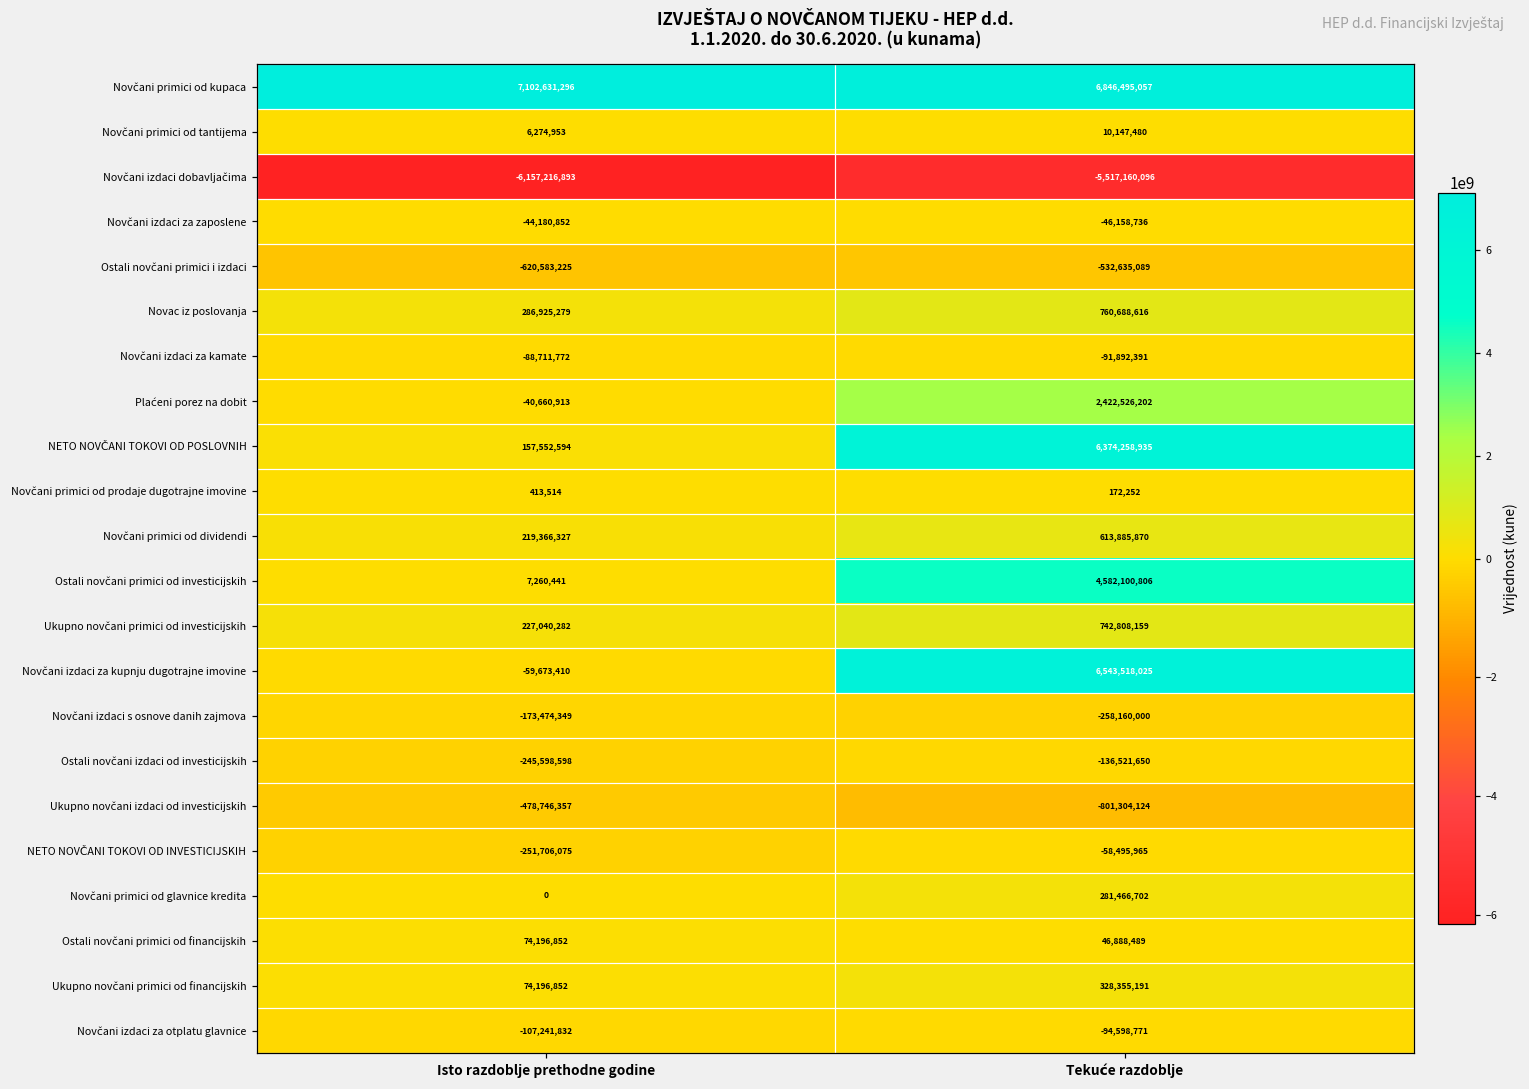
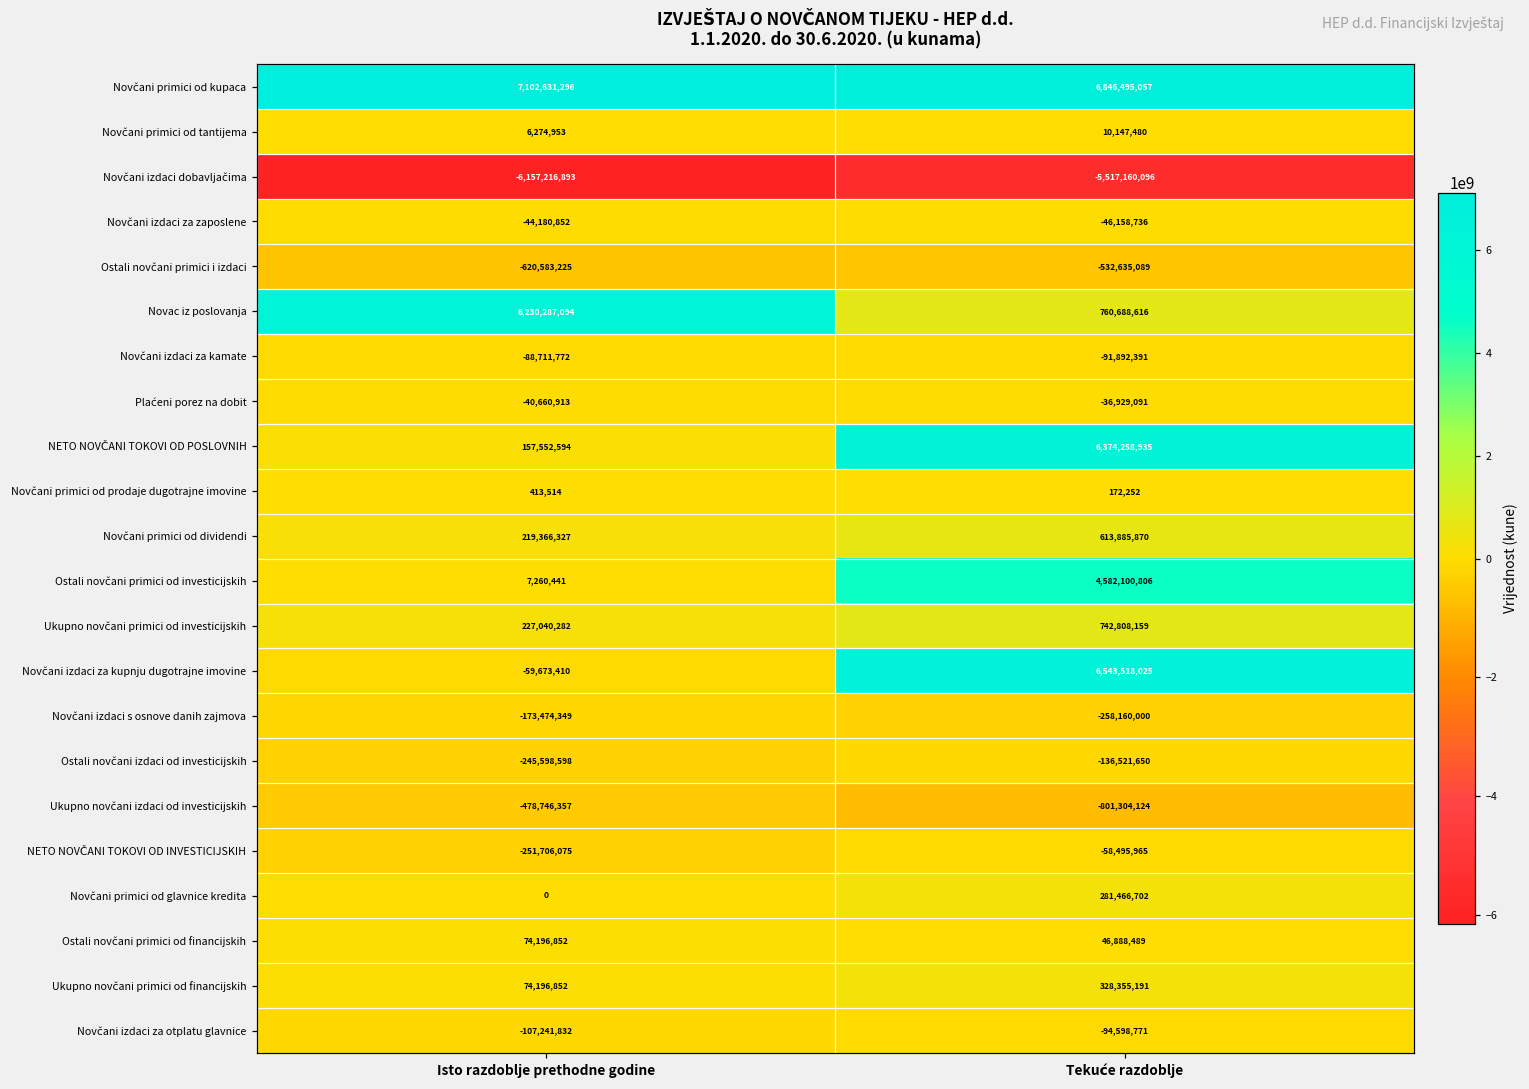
Novac iz poslovanja, Isto razdoblje prethodne godine: 286,925,279 -> 6,230,287,094
Plaćeni porez na dobit, Tekuće razdoblje: 2,422,526,202 -> -36,929,091
